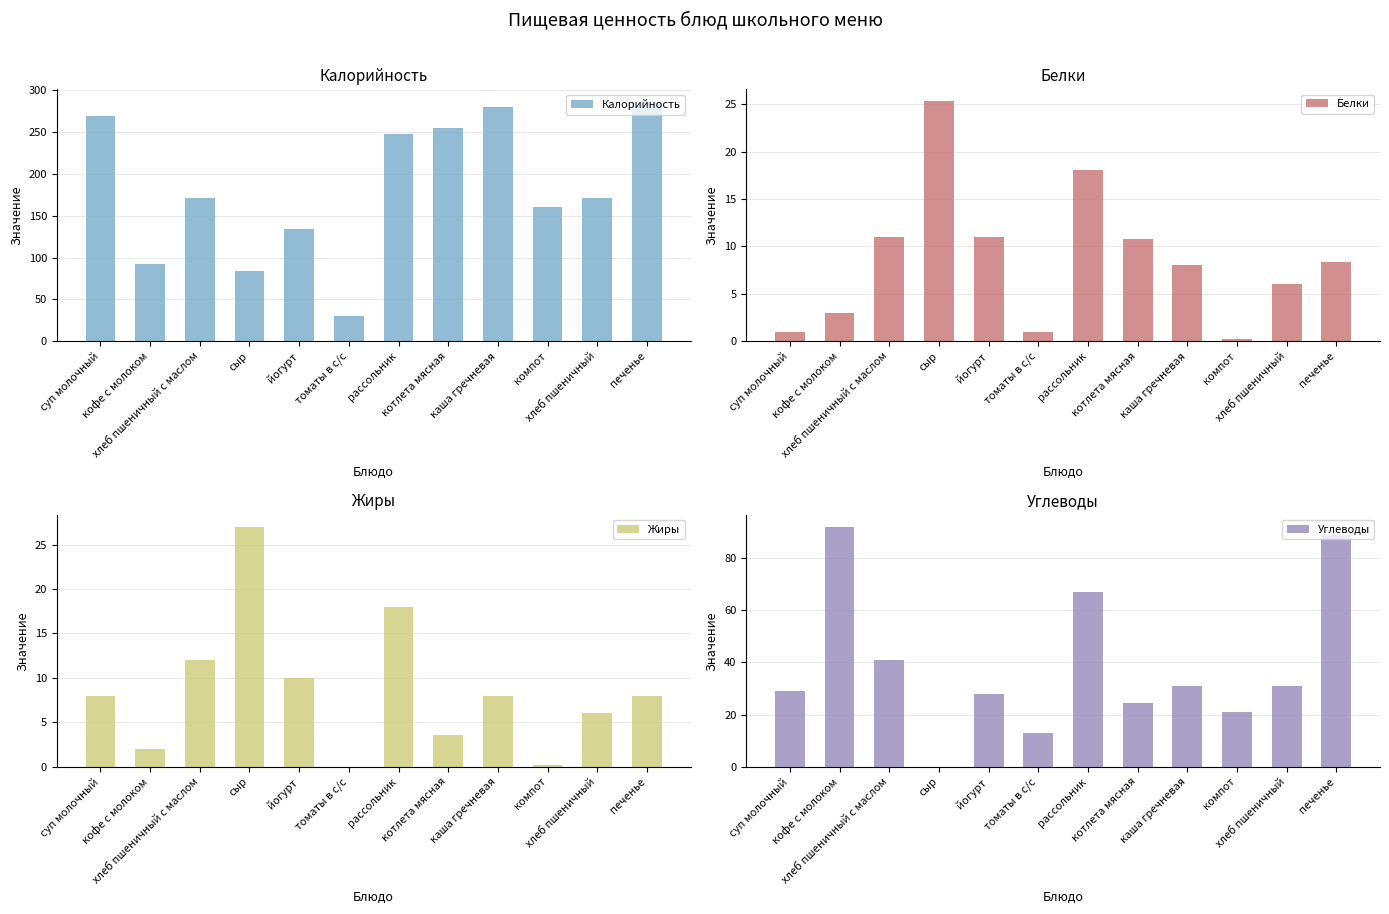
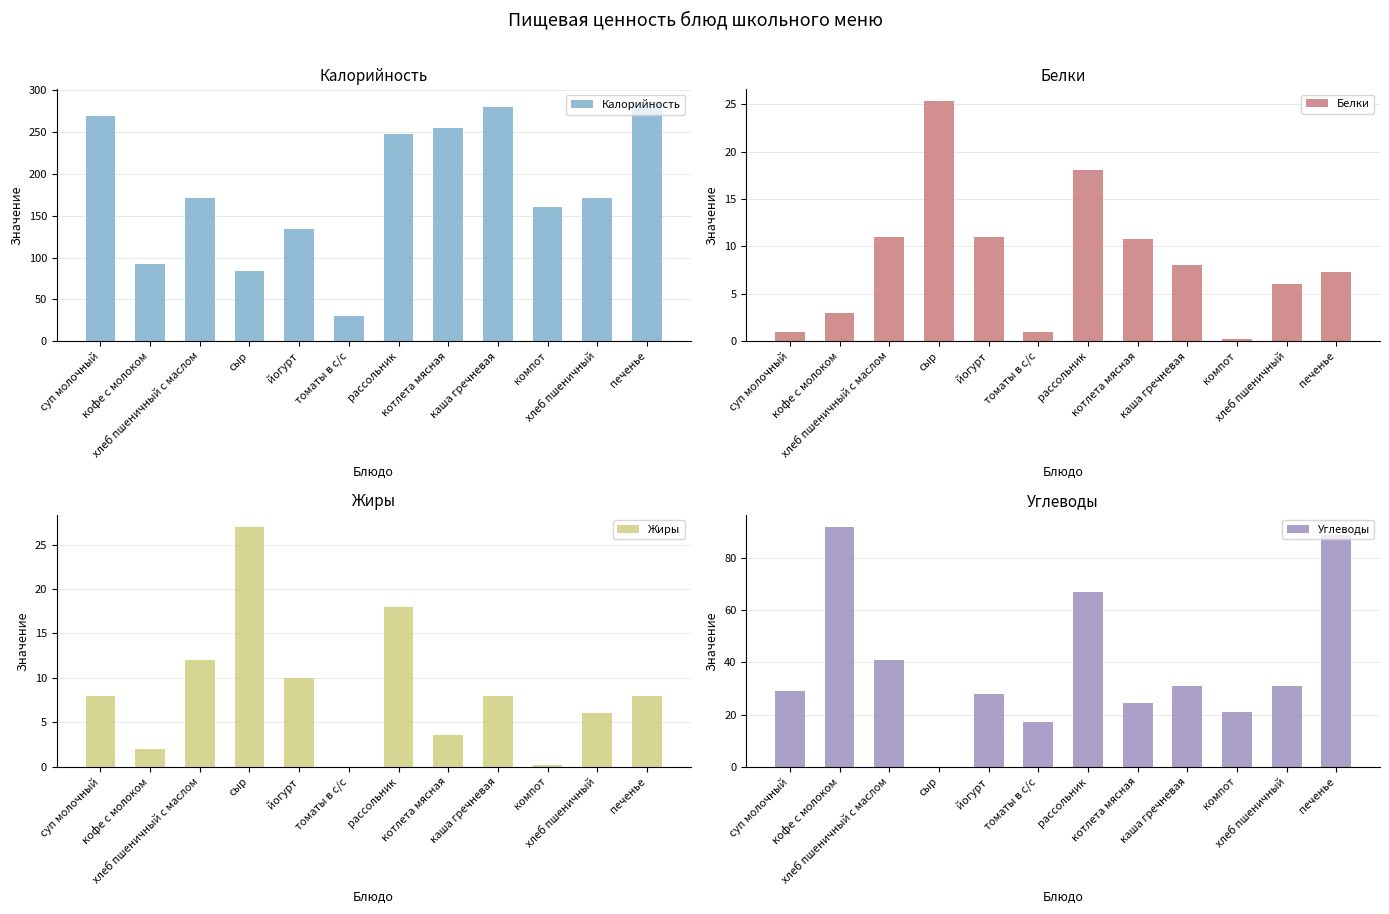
Белки, печенье: 8 -> 7
Углеводы, томаты в с/с: 13 -> 17
